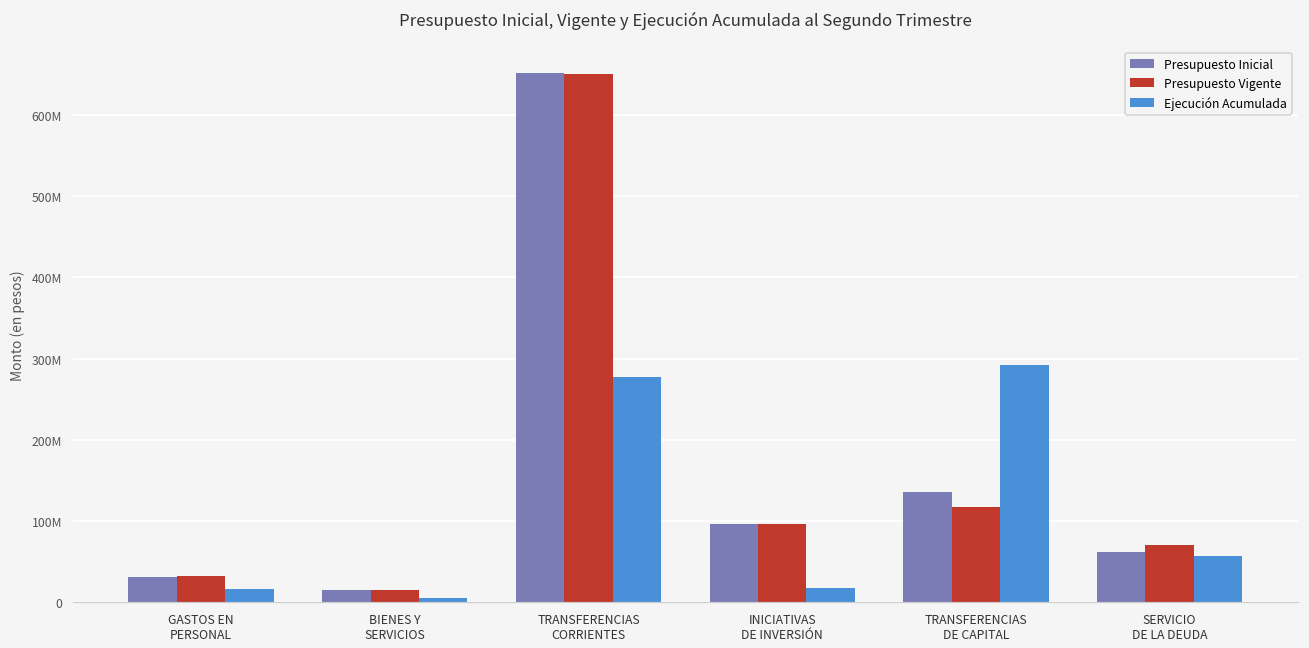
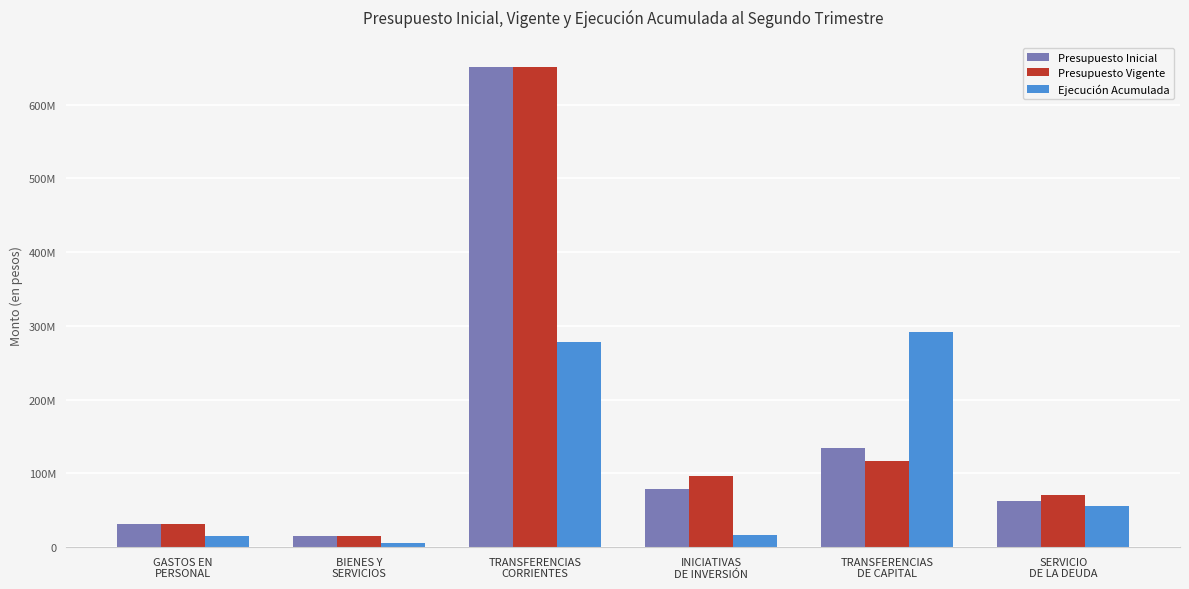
Presupuesto Inicial, INICIATIVAS DE INVERSIÓN: 100000000 -> 80000000
